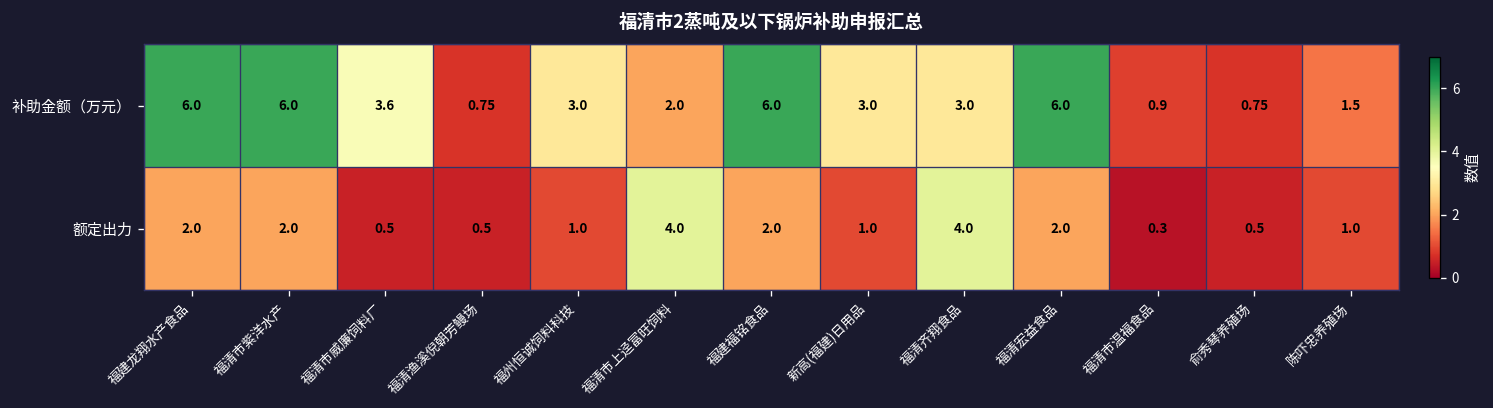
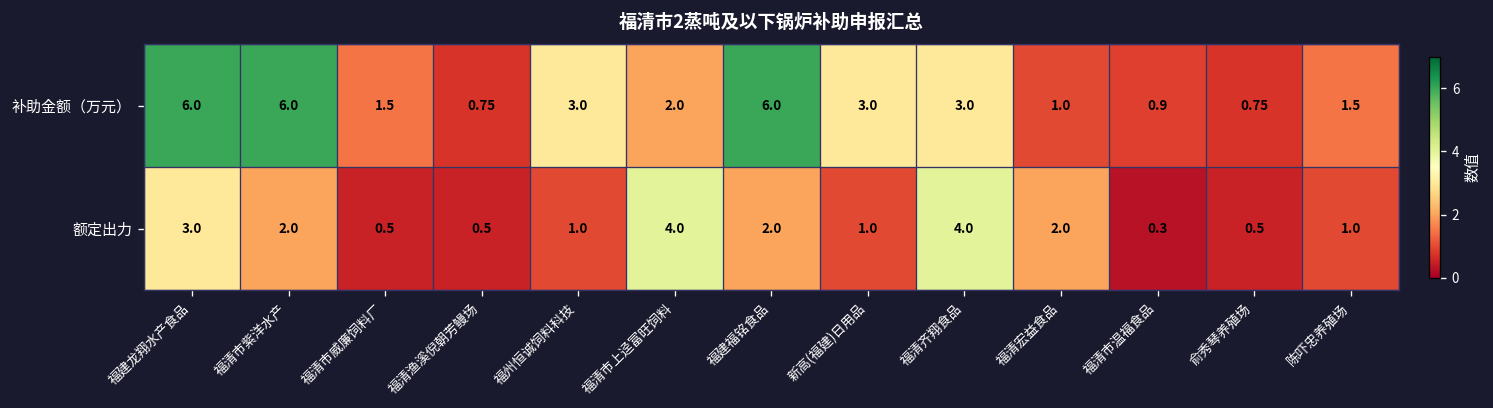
补助金额（万元）, 福清市威廉饲料厂: 3.6 -> 1.5
补助金额（万元）, 福清宏益食品: 6.0 -> 1.0
额定出力, 福建龙翔水产食品: 2.0 -> 3.0
